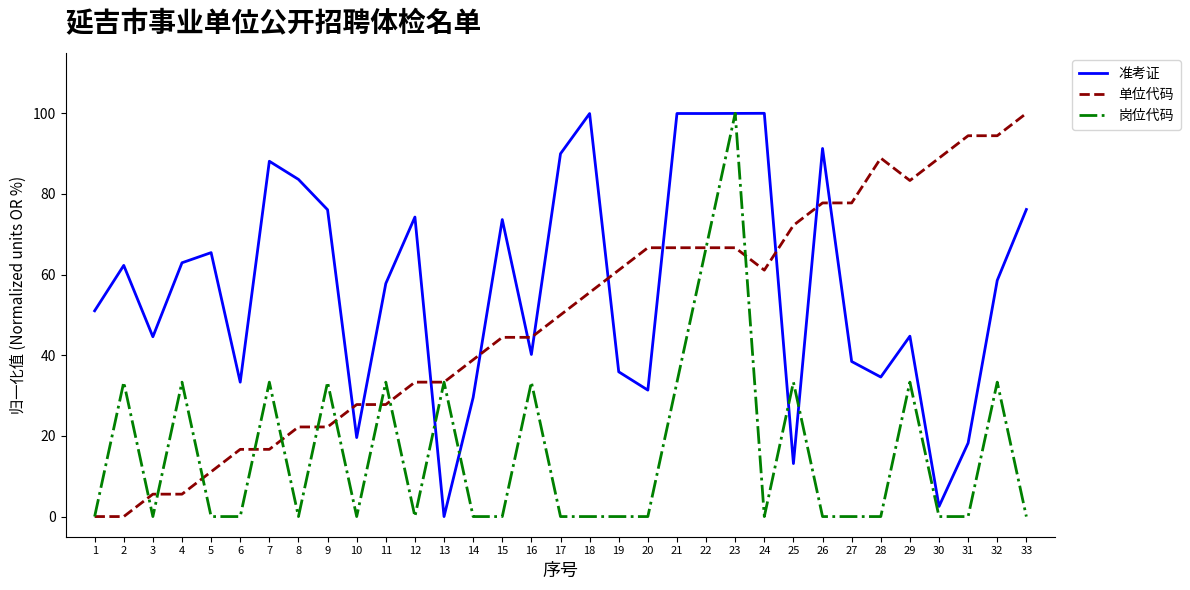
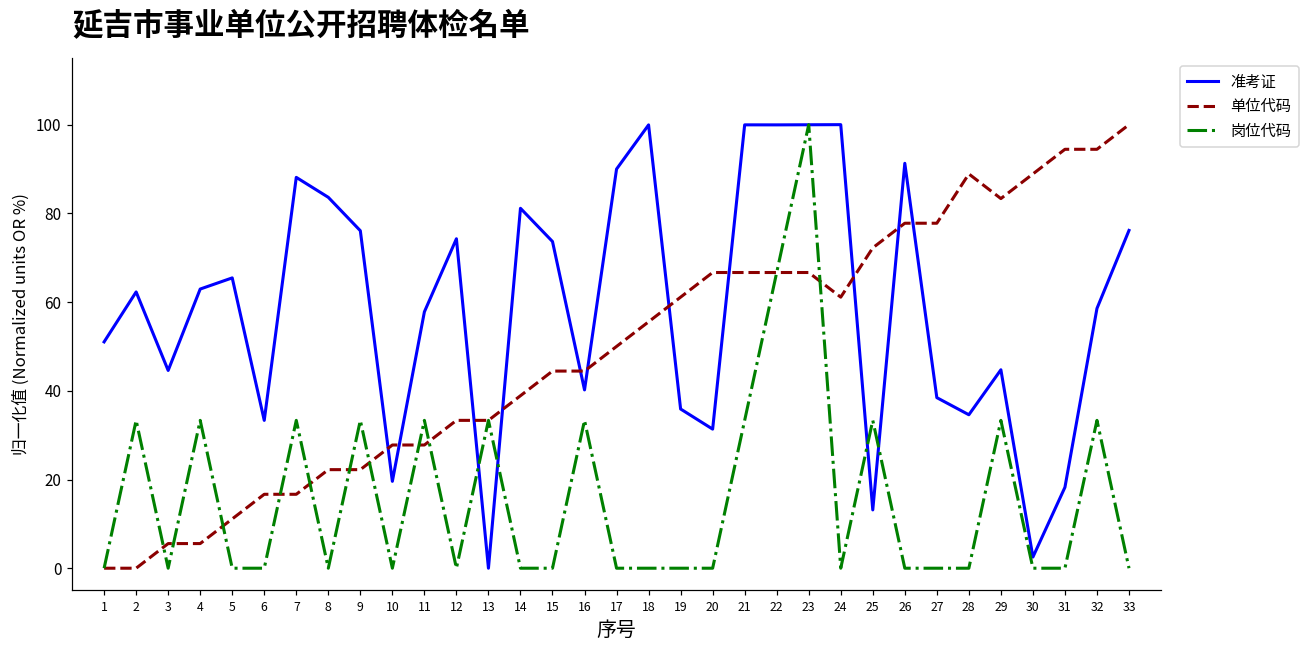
准考证, 14: 30 -> 81
